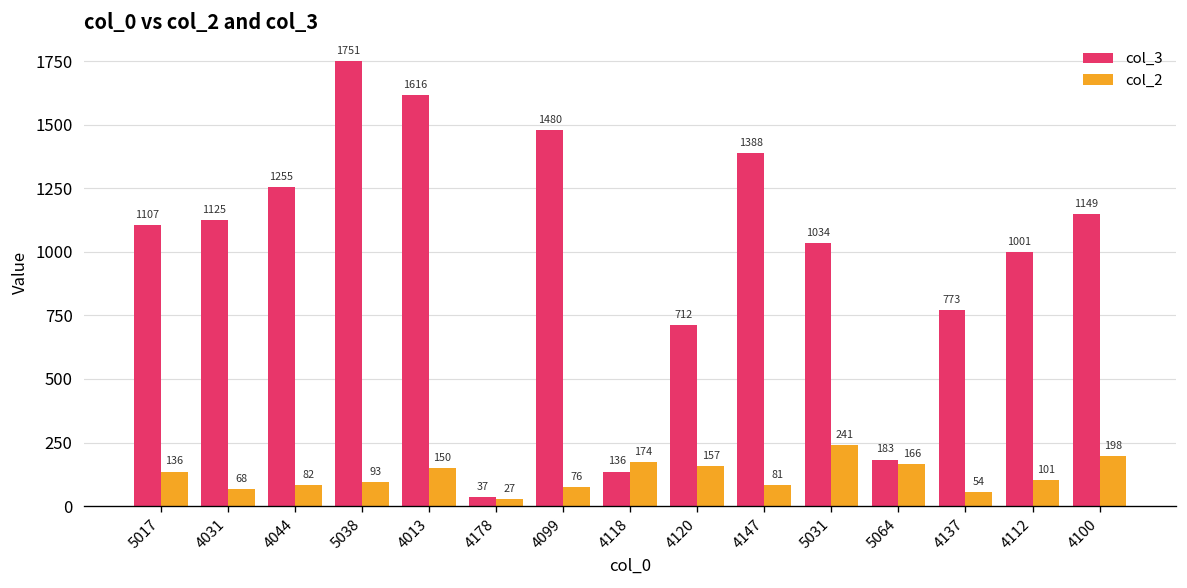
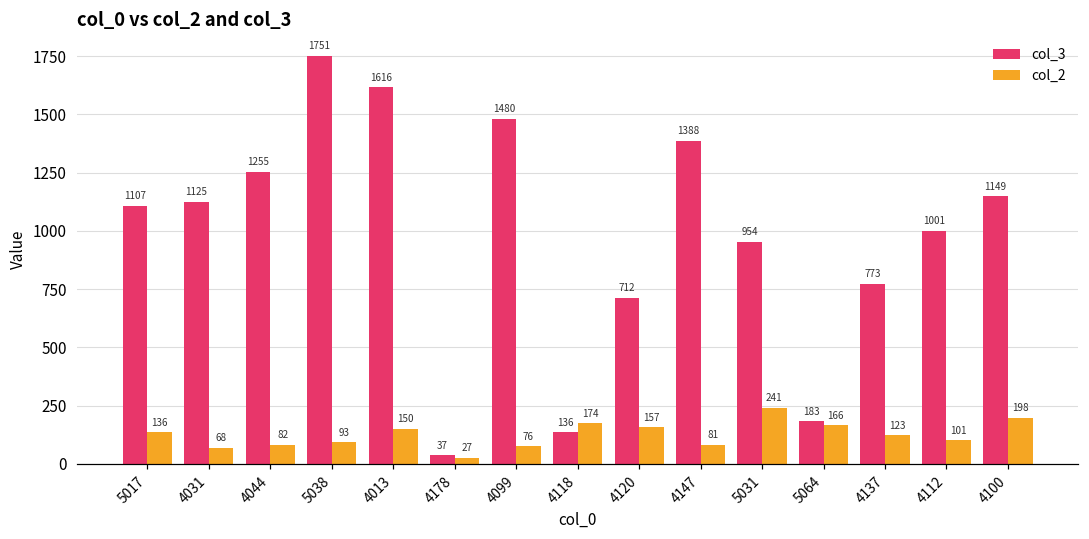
col_3, 5031: 1034 -> 954
col_2, 4137: 54 -> 123
